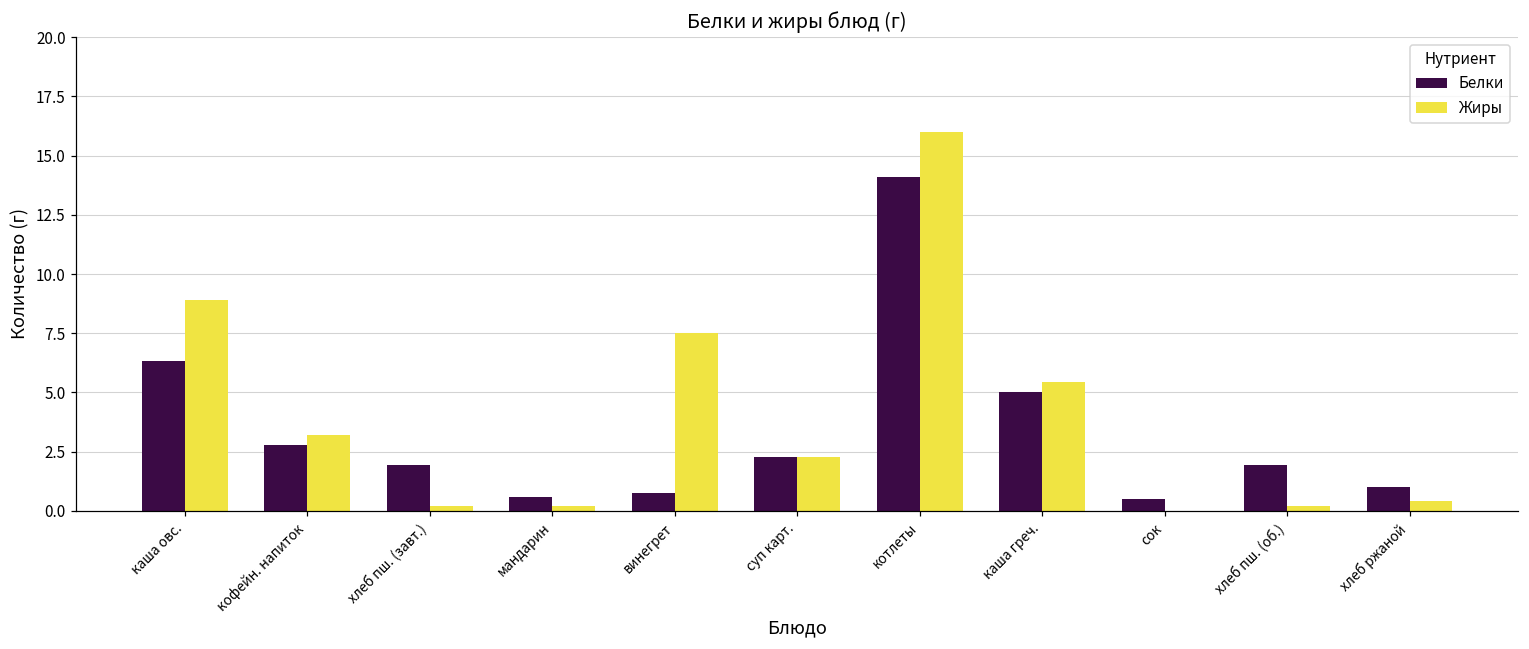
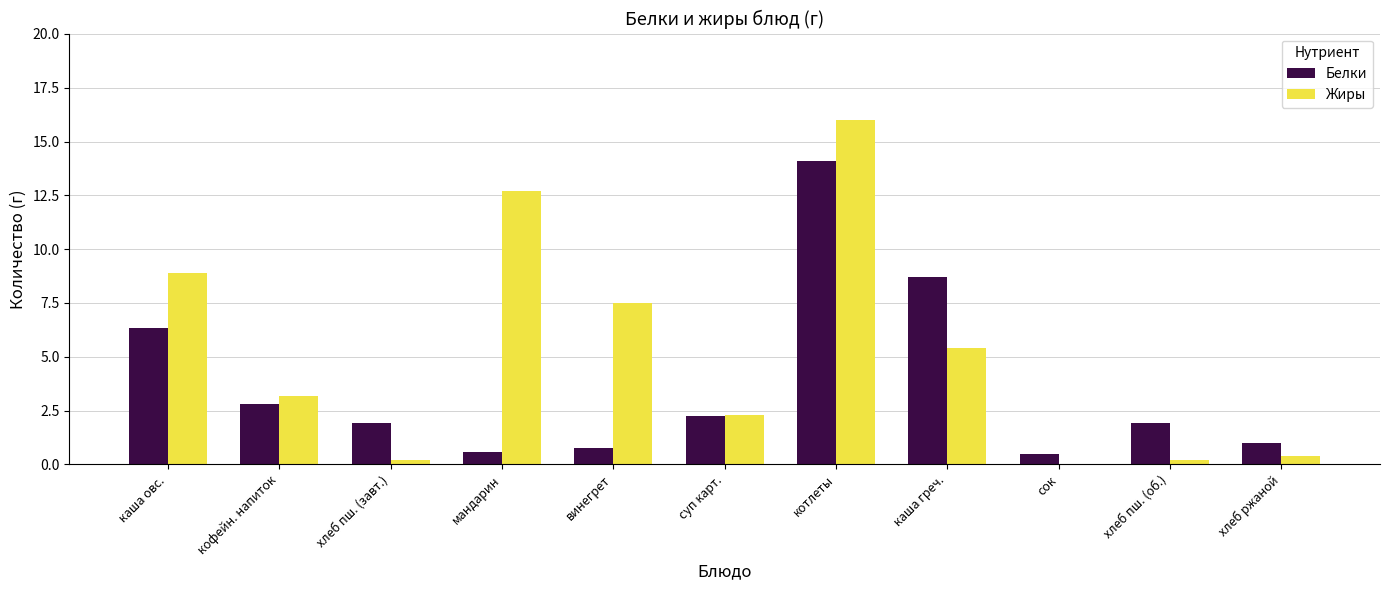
Жиры, мандарин: 0.2 -> 12.7
Белки, каша греч.: 5.0 -> 8.7
